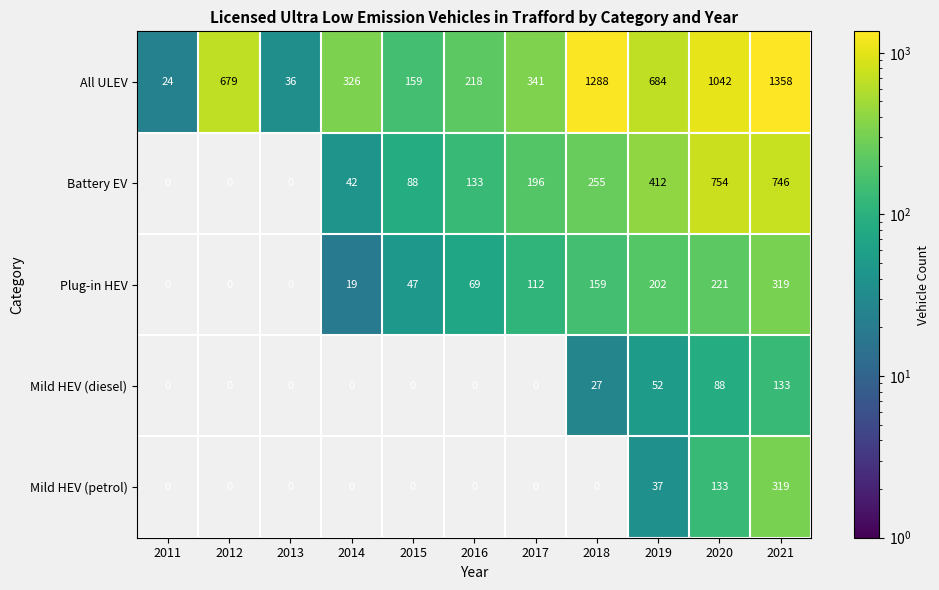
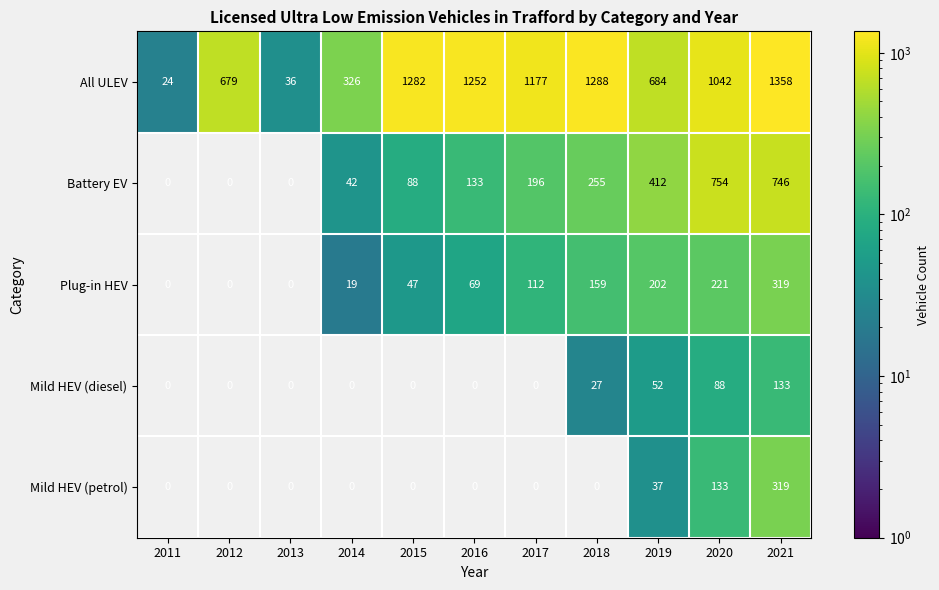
All ULEV, 2015: 159 -> 1282
All ULEV, 2016: 218 -> 1252
All ULEV, 2017: 341 -> 1177
